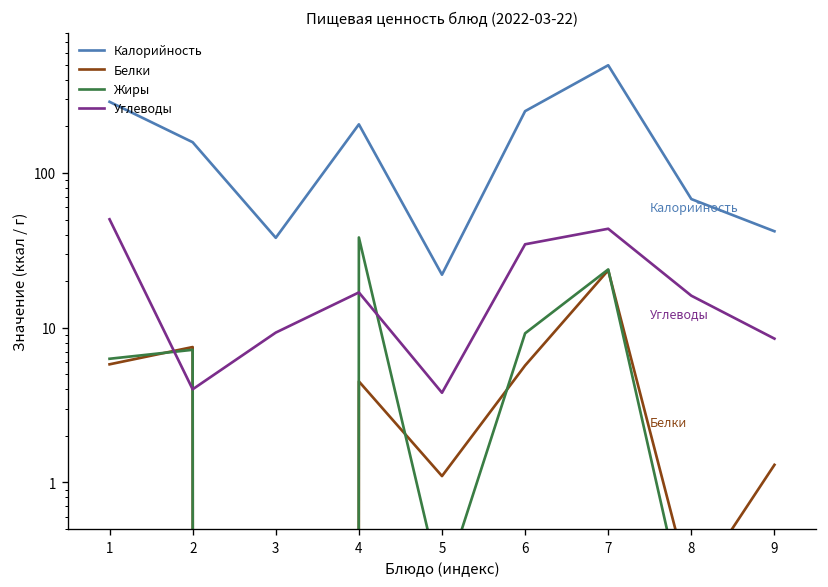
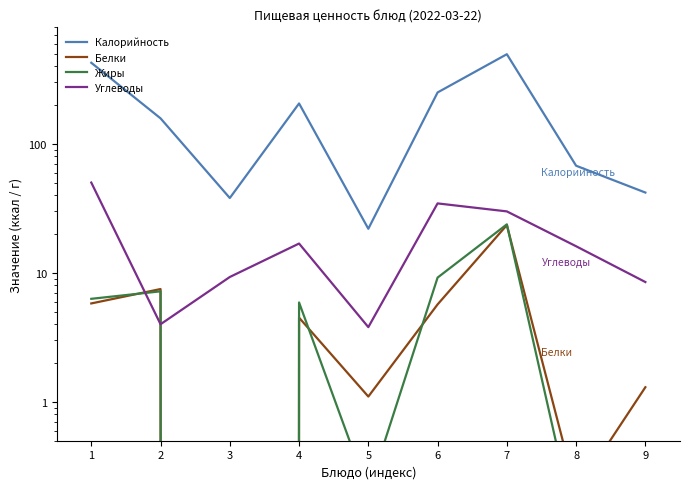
Калорийность, 1: 290 -> 430
Жиры, 4: 38 -> 6
Углеводы, 7: 44 -> 30
